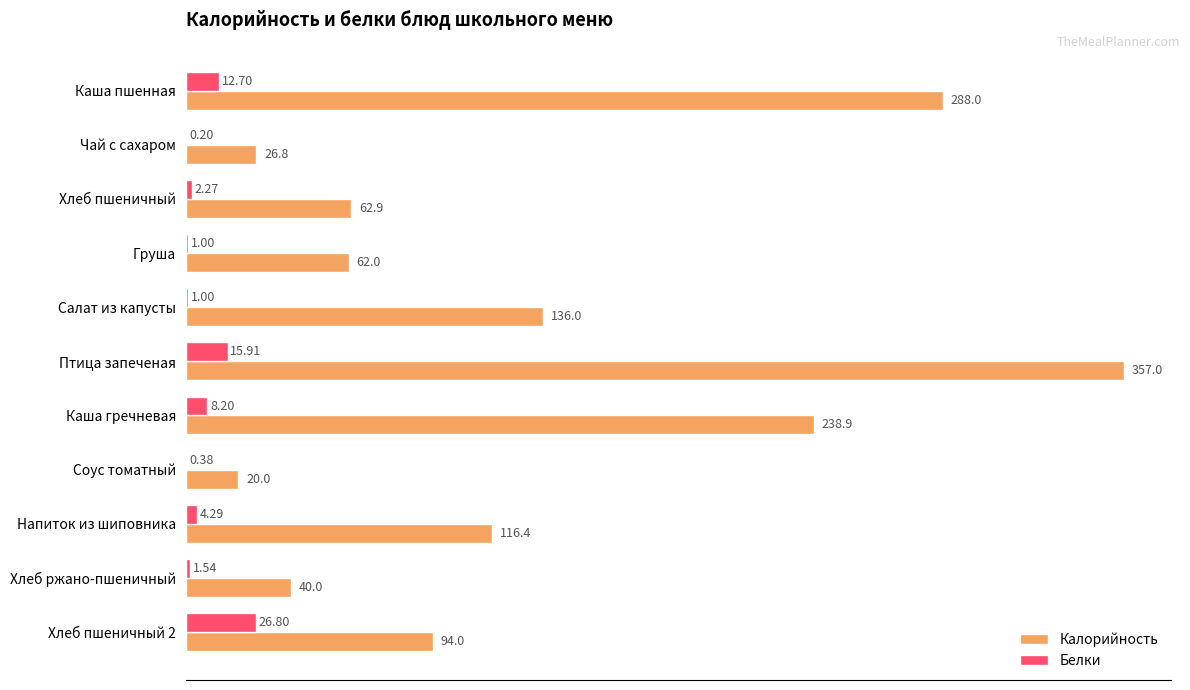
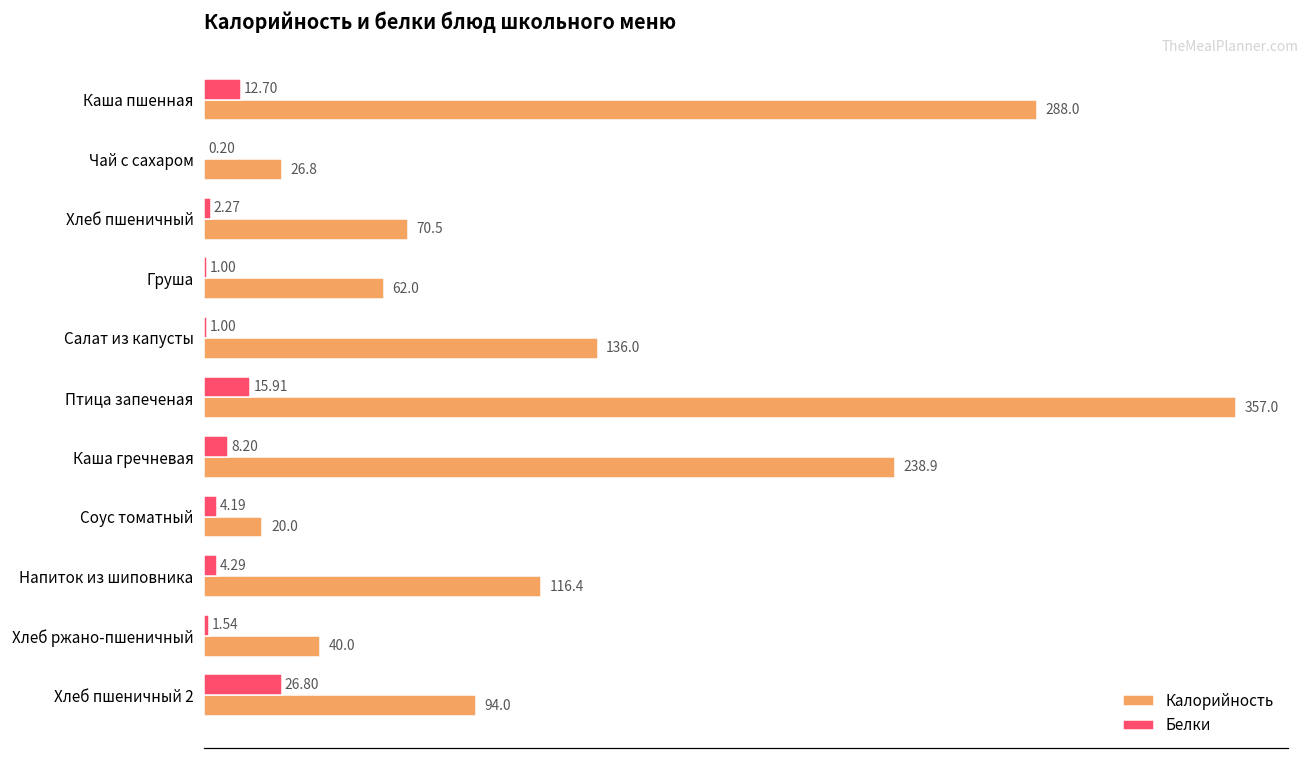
Калорийность, Хлеб пшеничный: 62.9 -> 70.5
Белки, Соус томатный: 0.38 -> 4.19
